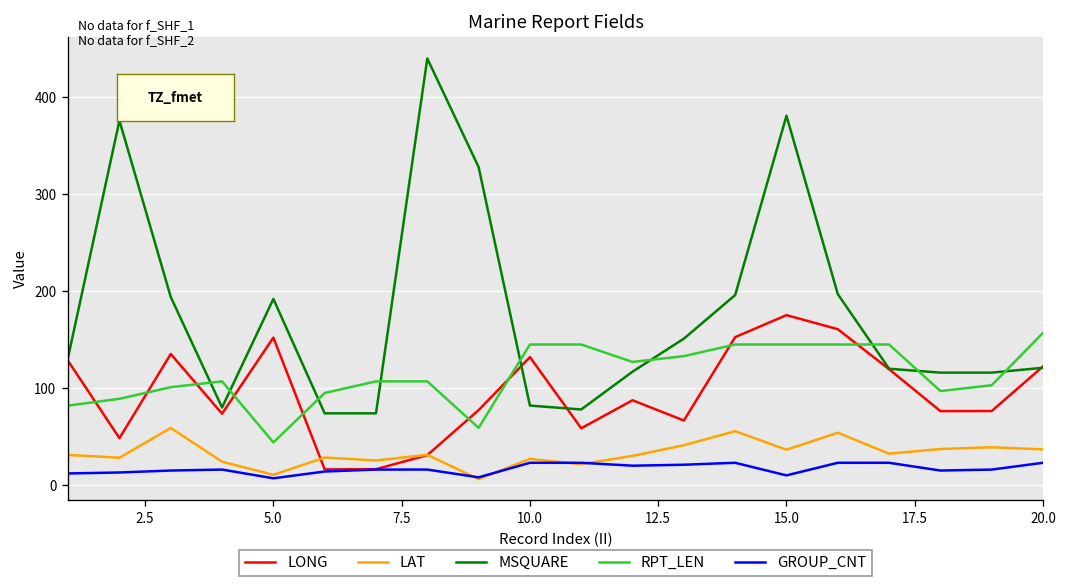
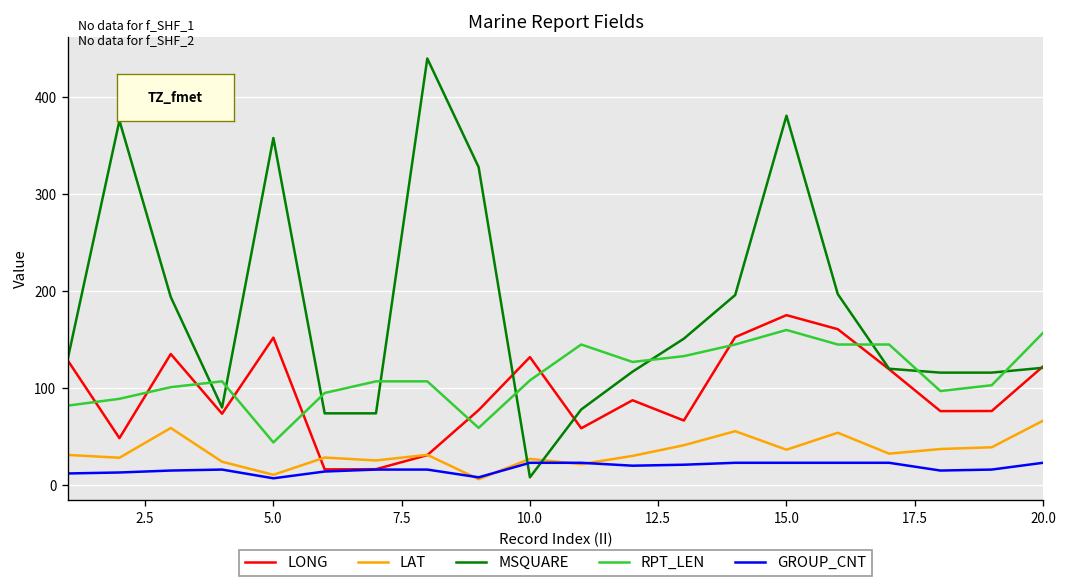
MSQUARE, 5.0: 190 -> 360
MSQUARE, 10.0: 80 -> 10
RPT_LEN, 10.0: 150 -> 110
RPT_LEN, 15.0: 150 -> 160
GROUP_CNT, 15.0: 10 -> 20
LAT, 20.0: 40 -> 70
